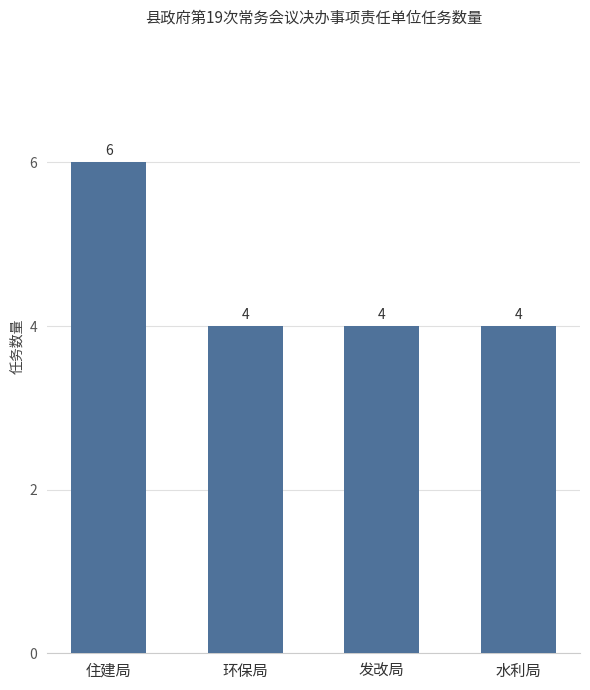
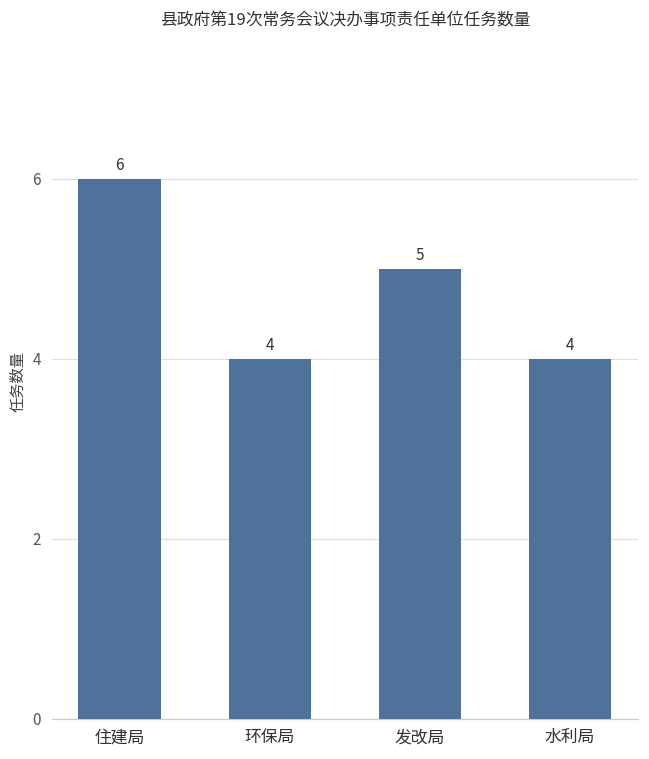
发改局: 4 -> 5
